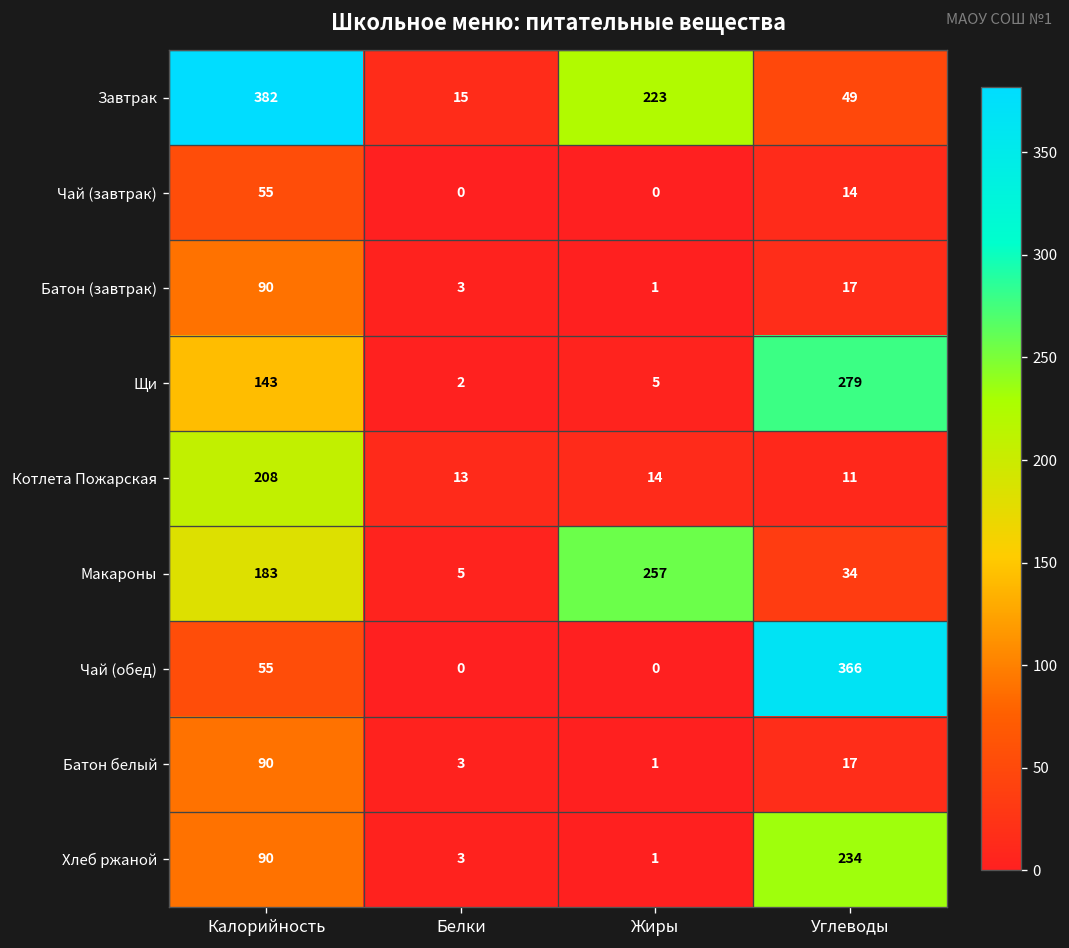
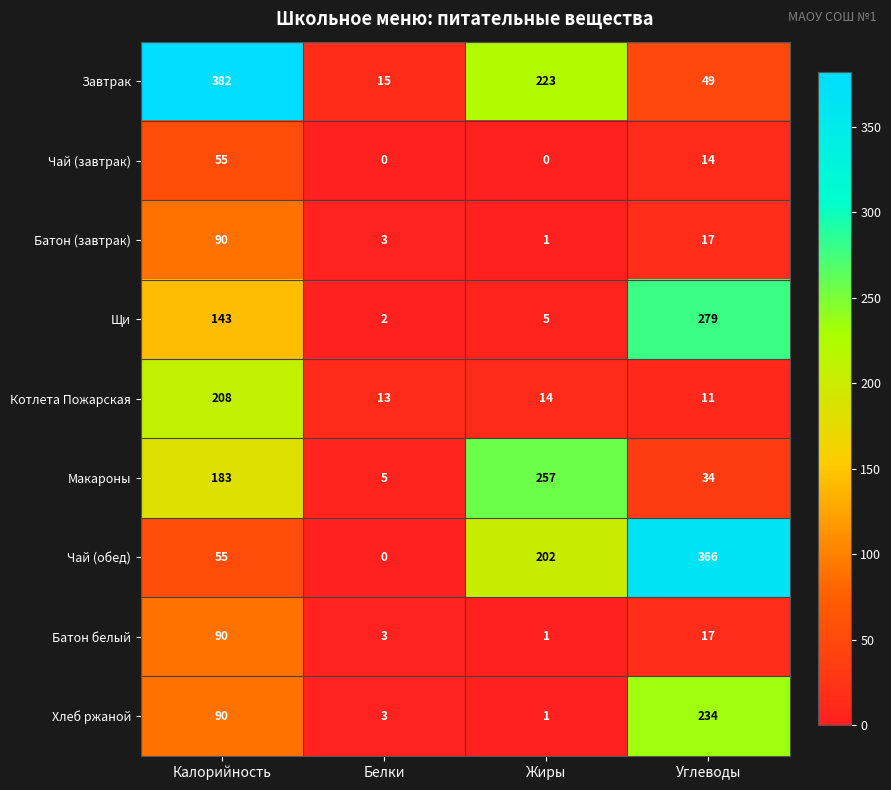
Чай (обед), Жиры: 0 -> 202
